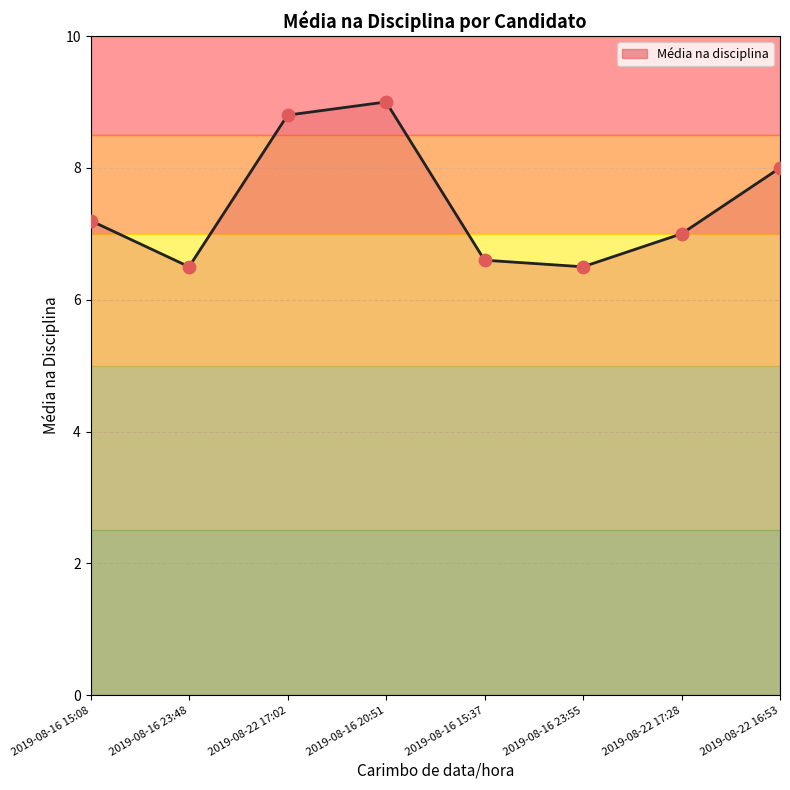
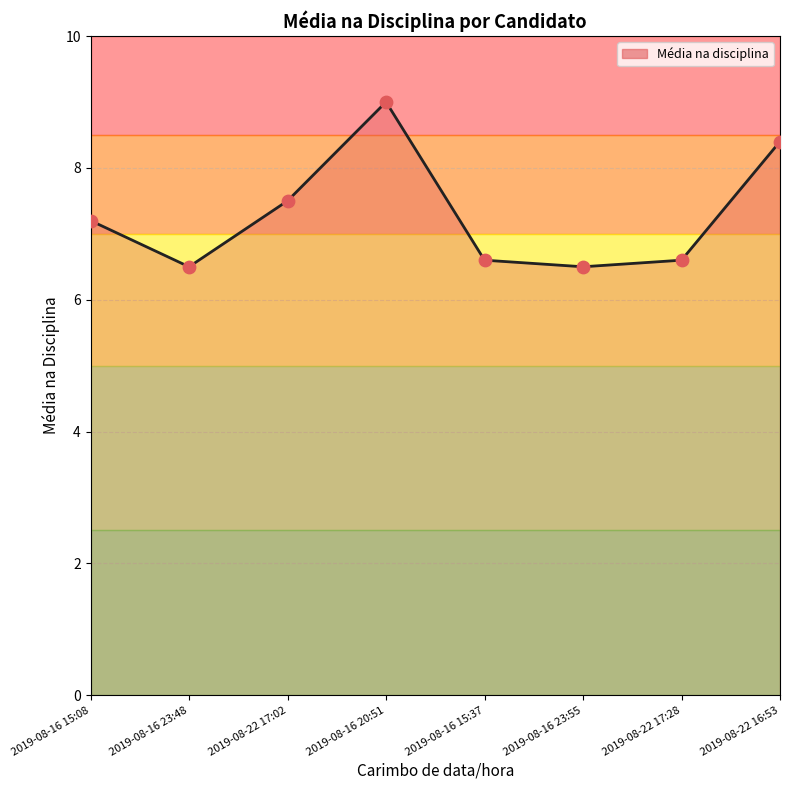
2019-08-22 17:02: 8.8 -> 7.5
2019-08-22 17:28: 7.0 -> 6.6
2019-08-22 16:53: 8.0 -> 8.4
